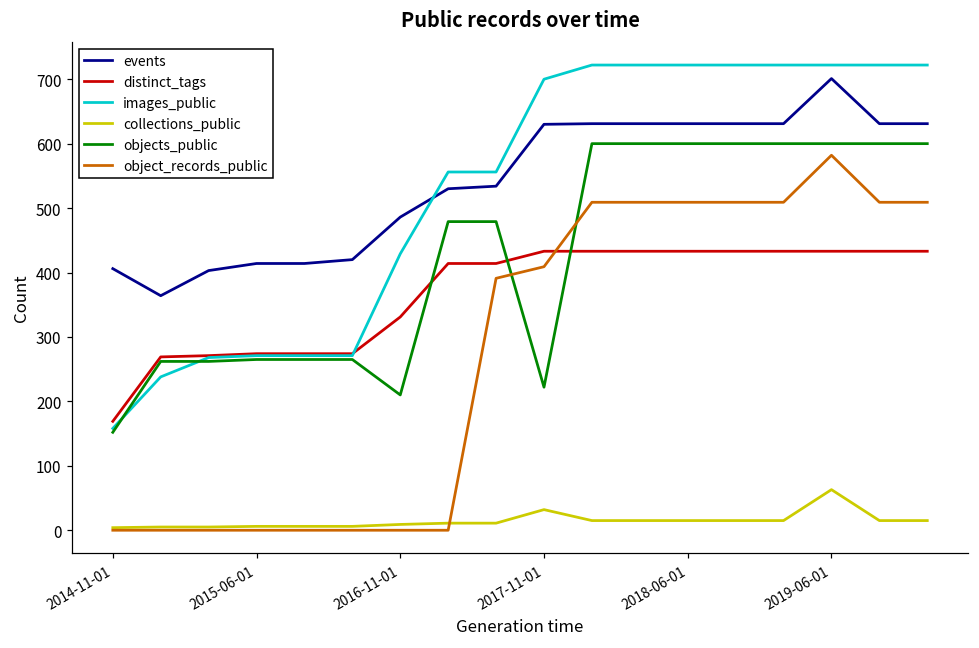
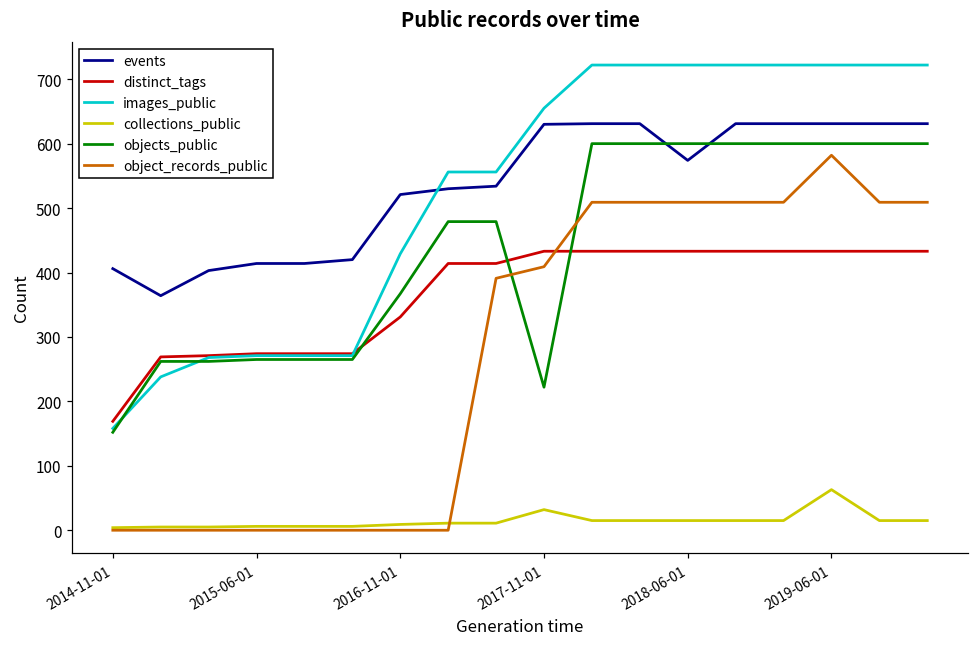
events, 2016-11-01: 490 -> 520
objects_public, 2016-11-01: 210 -> 370
images_public, 2017-11-01: 700 -> 660
events, 2018-06-01: 630 -> 570
events, 2019-06-01: 700 -> 630
